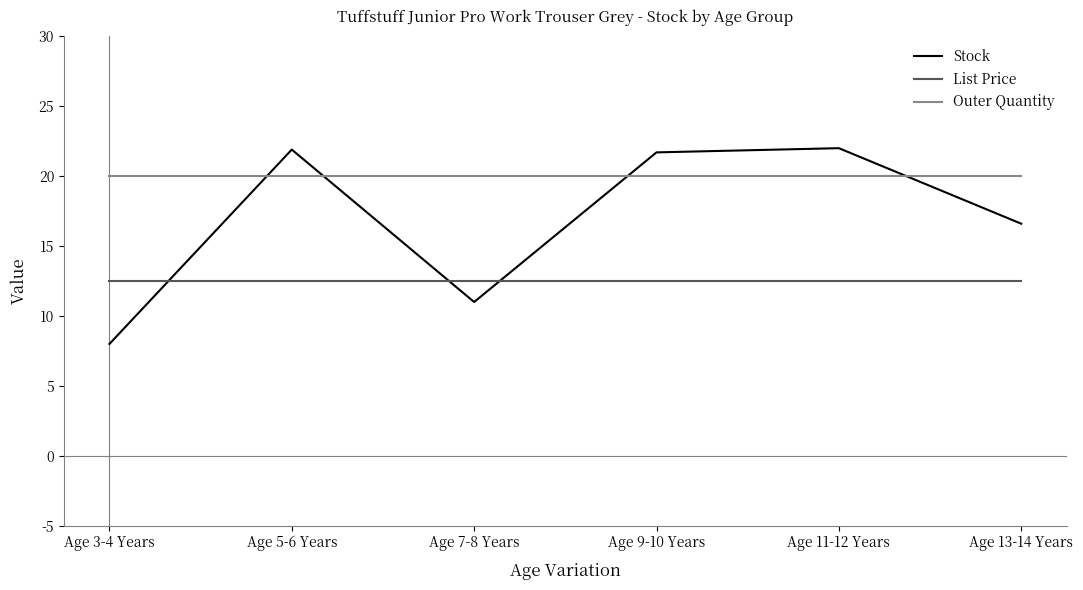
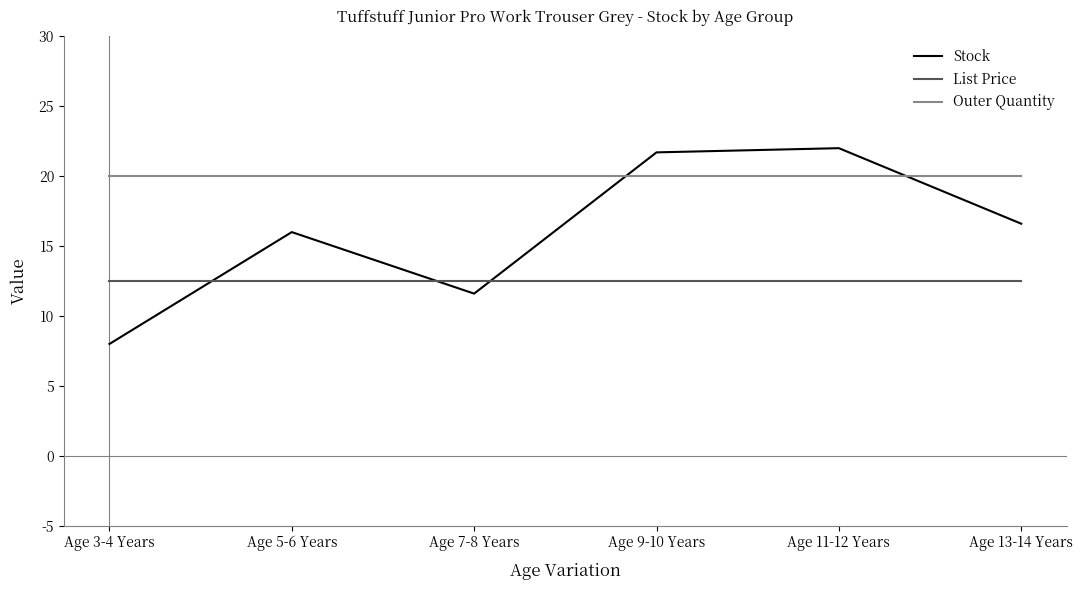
Stock, Age 5-6 Years: 21.9 -> 16.0
Stock, Age 7-8 Years: 11.0 -> 11.6
